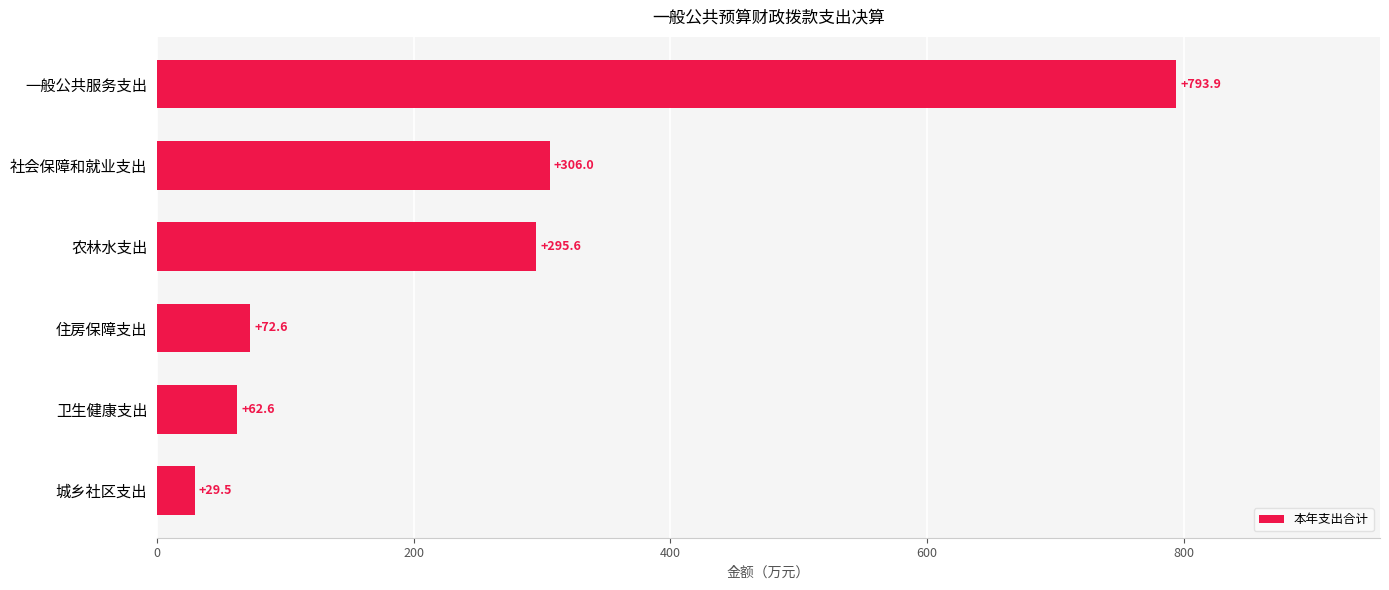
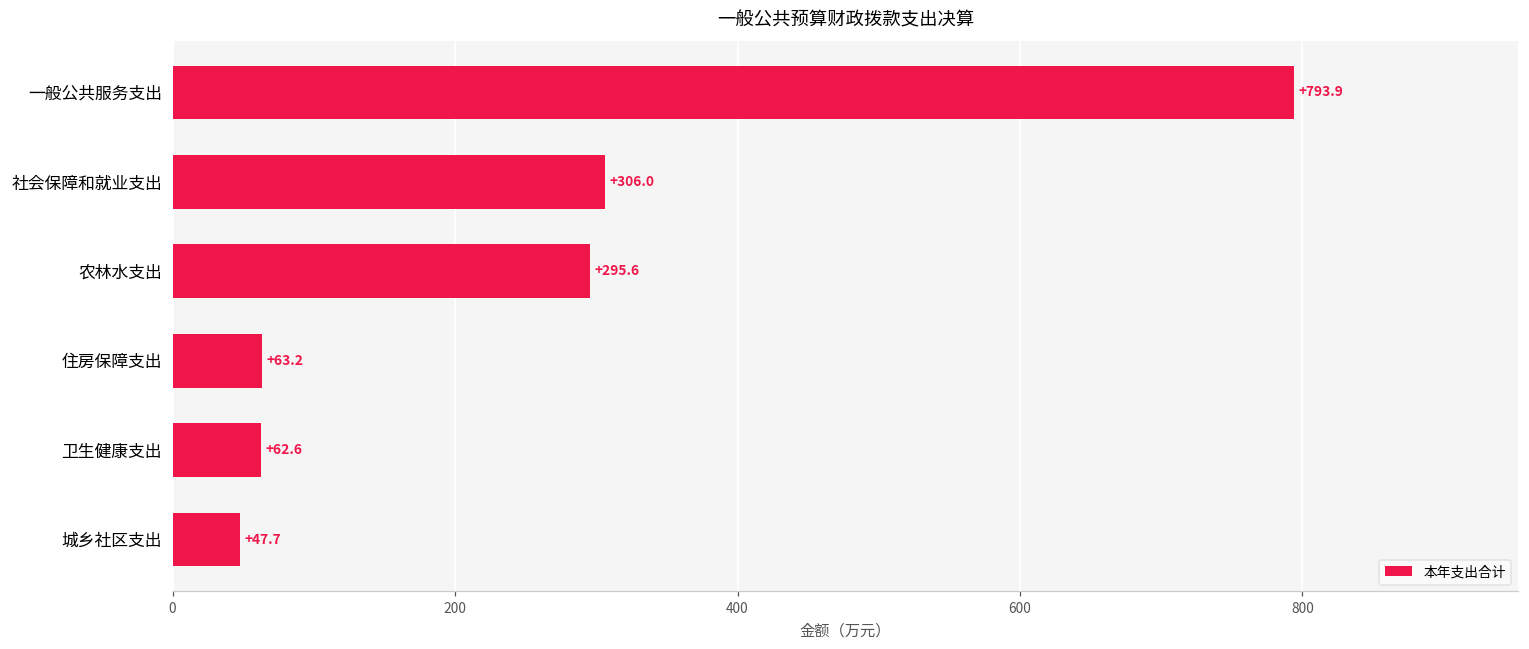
住房保障支出: +72.6 -> +63.2
城乡社区支出: +29.5 -> +47.7
